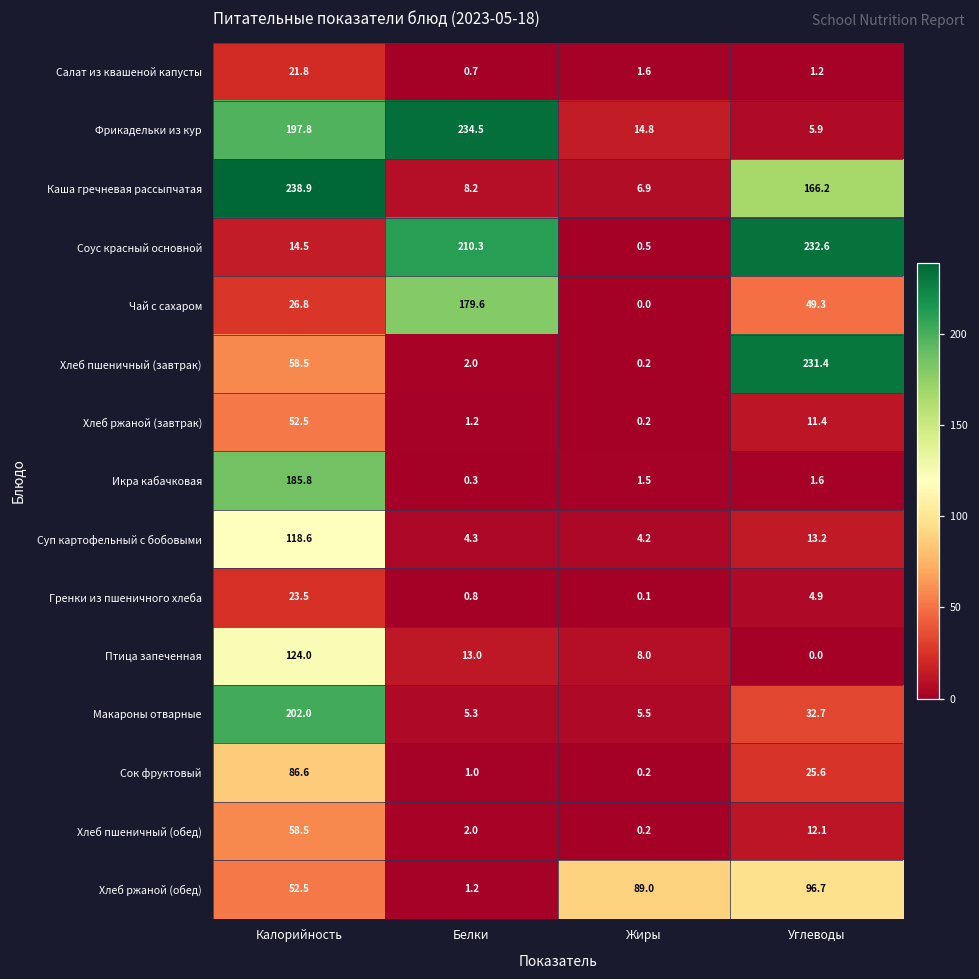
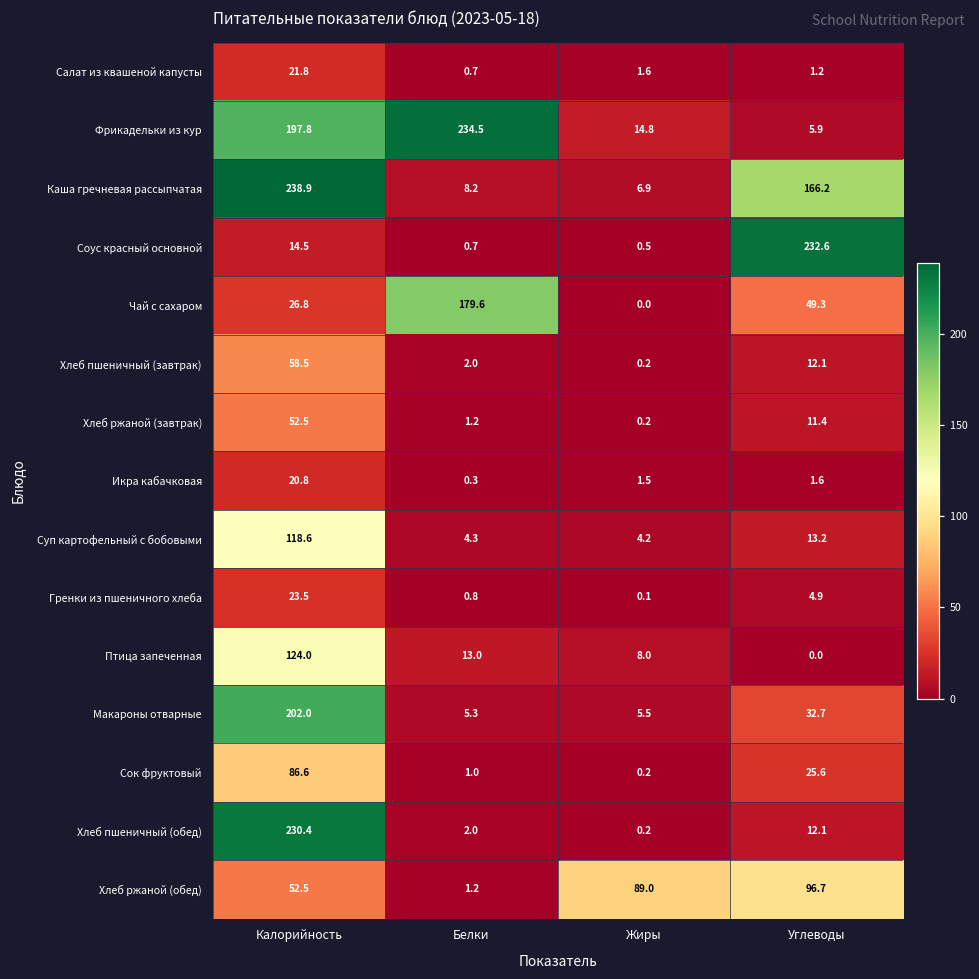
Соус красный основной, Белки: 210.3 -> 0.7
Хлеб пшеничный (завтрак), Углеводы: 231.4 -> 12.1
Икра кабачковая, Калорийность: 185.8 -> 20.8
Хлеб пшеничный (обед), Калорийность: 58.5 -> 230.4
